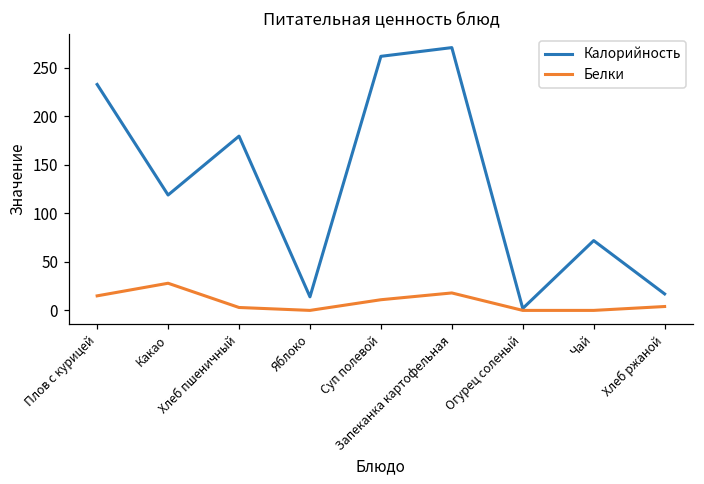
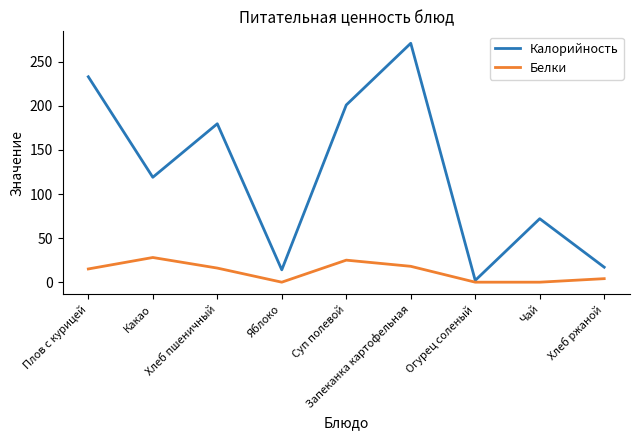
Белки, Хлеб пшеничный: 0 -> 20
Калорийность, Суп полевой: 260 -> 200
Белки, Суп полевой: 10 -> 30
